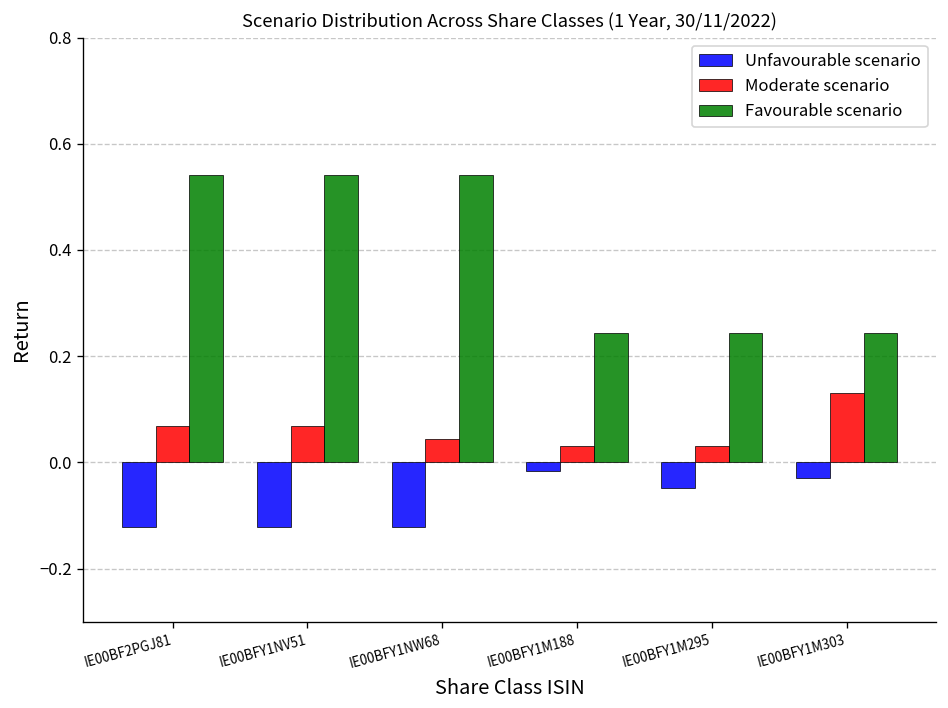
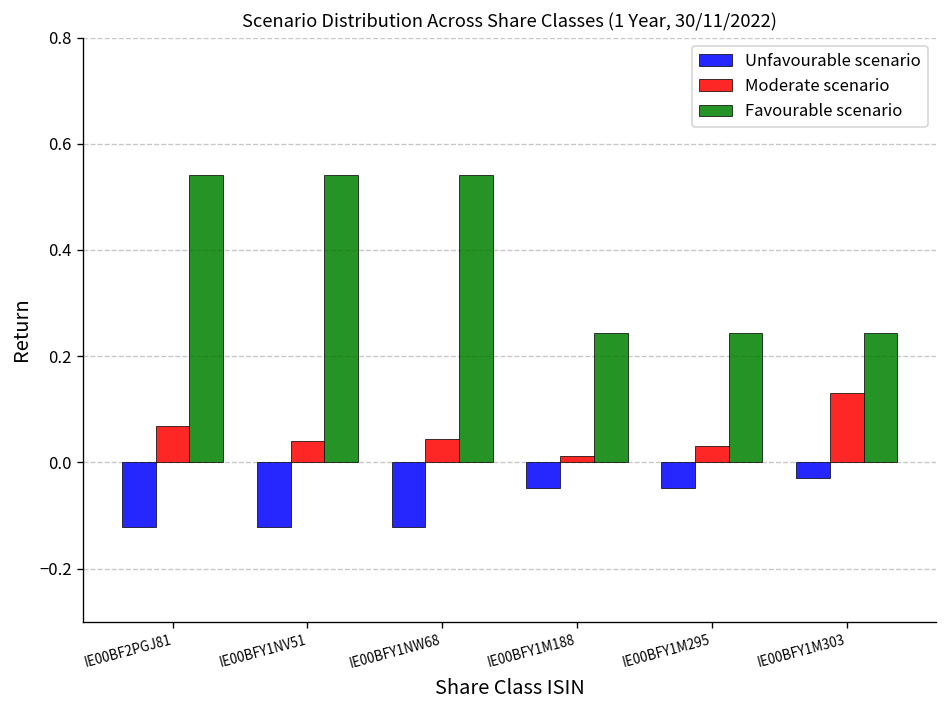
Moderate scenario, IE00BFY1NV51: 0.07 -> 0.04
Unfavourable scenario, IE00BFY1M188: -0.02 -> -0.05
Moderate scenario, IE00BFY1M188: 0.03 -> 0.01
